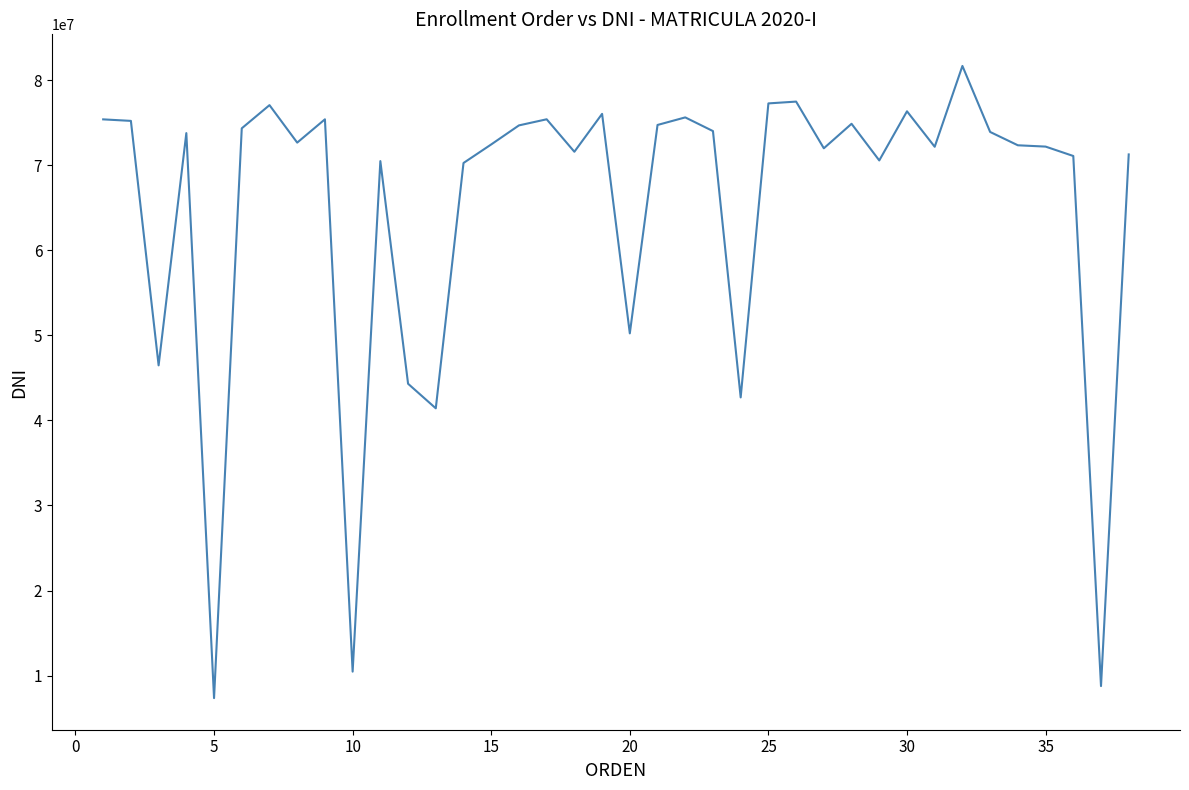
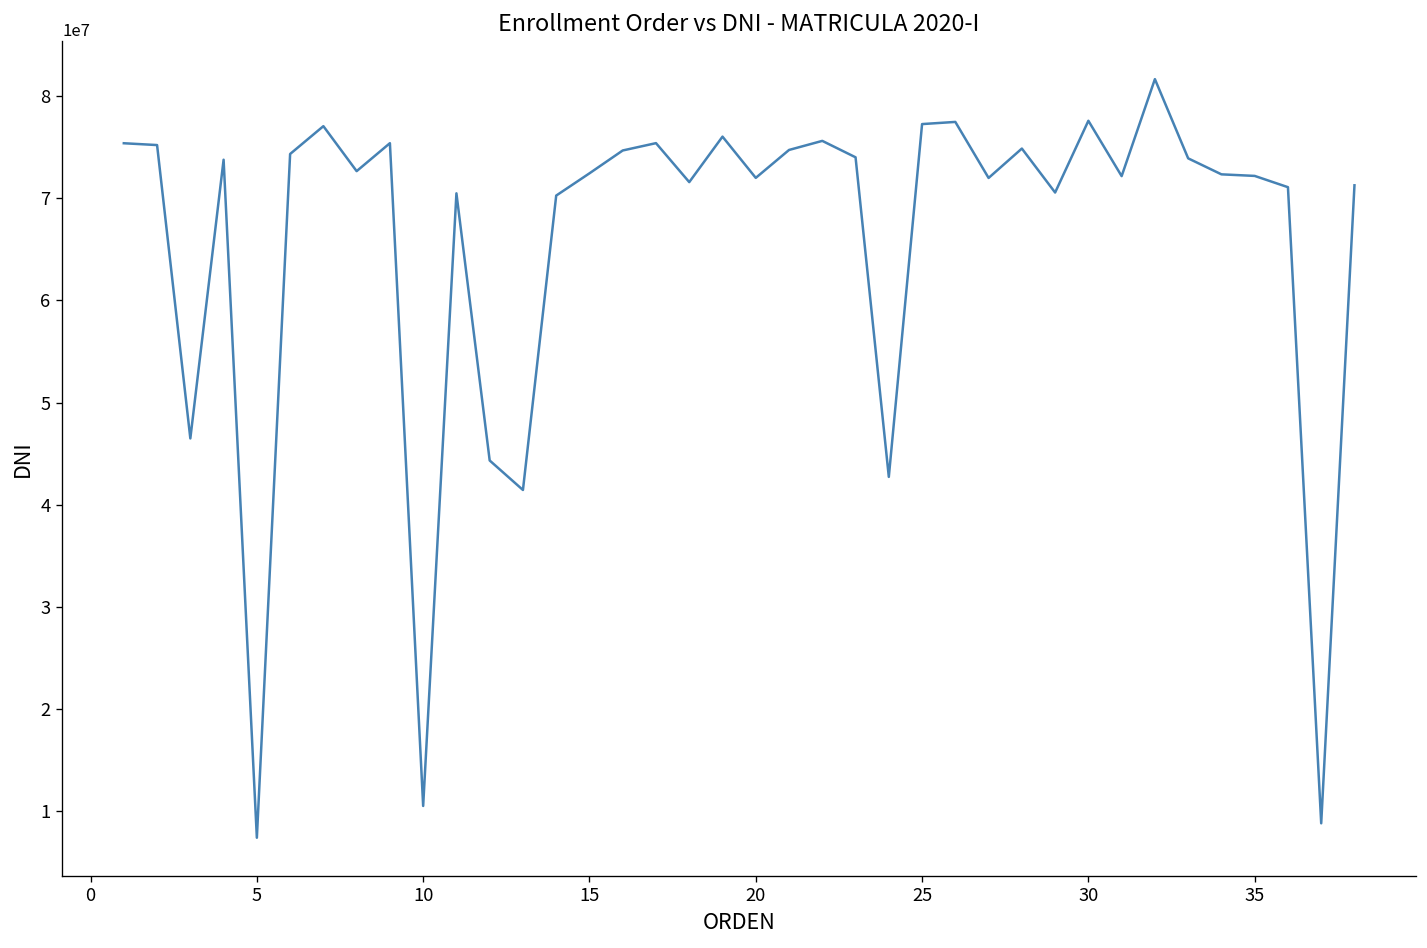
20: 50000000 -> 72000000
30: 76000000 -> 78000000
